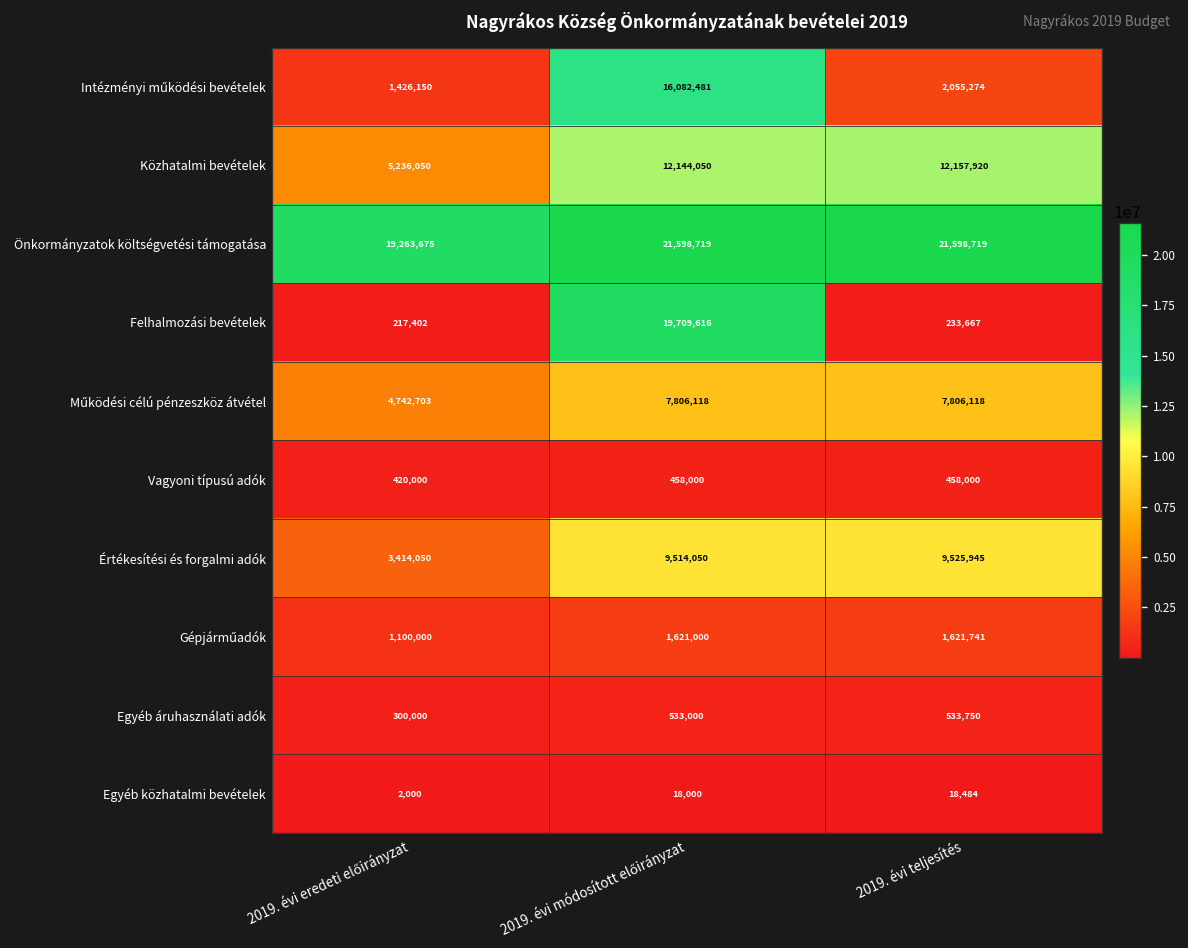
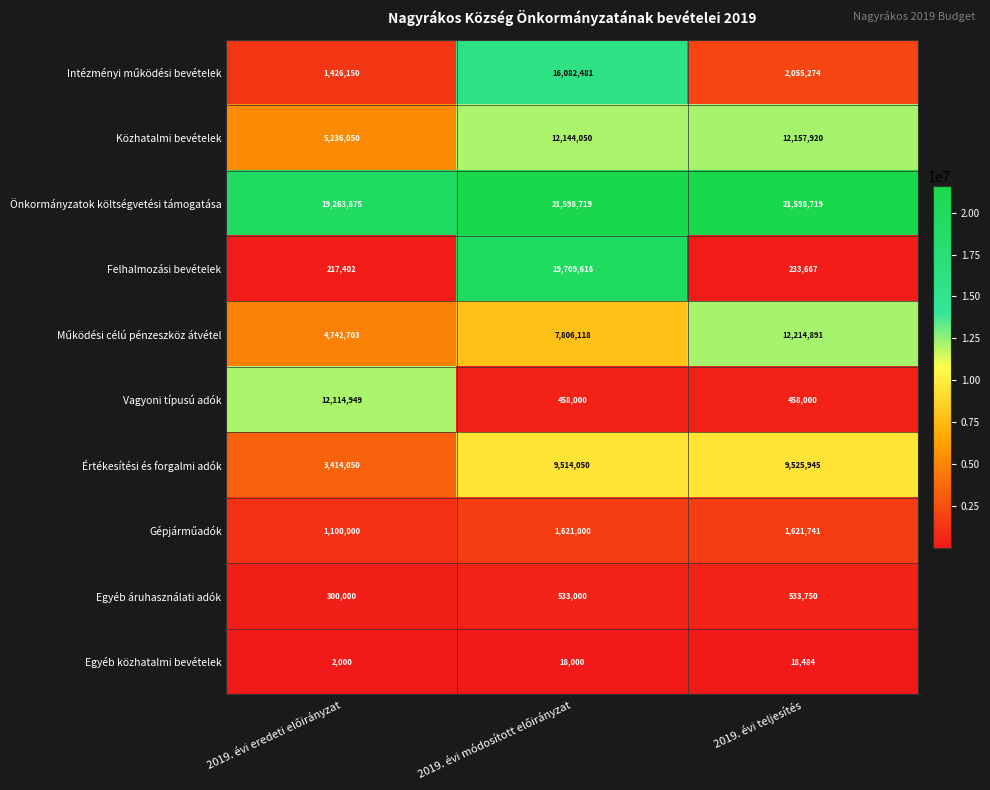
Működési célú pénzeszköz átvétel, 2019. évi teljesítés: 7,806,118 -> 12,214,891
Vagyoni típusú adók, 2019. évi eredeti előirányzat: 420,000 -> 12,114,949
